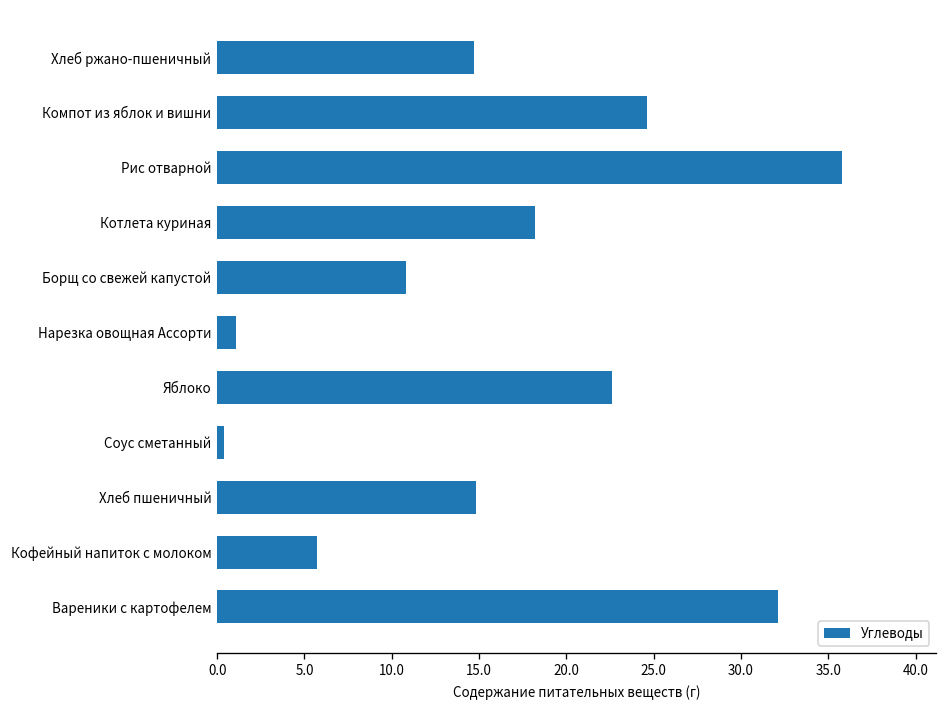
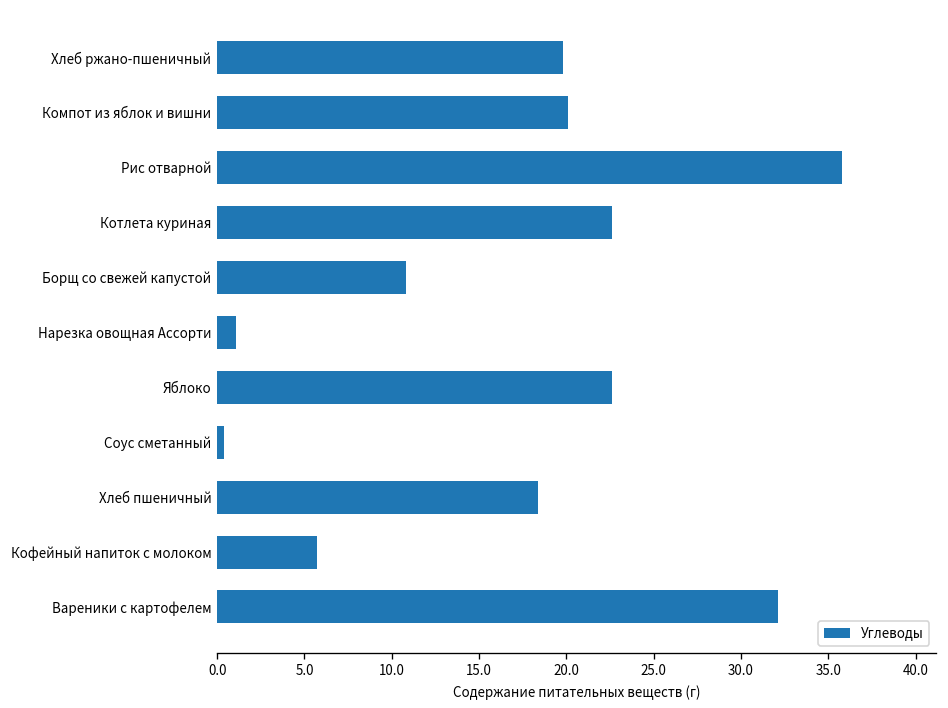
Хлеб ржано-пшеничный: 14.7 -> 19.8
Компот из яблок и вишни: 24.6 -> 20.1
Котлета куриная: 18.2 -> 22.6
Хлеб пшеничный: 14.8 -> 18.4
